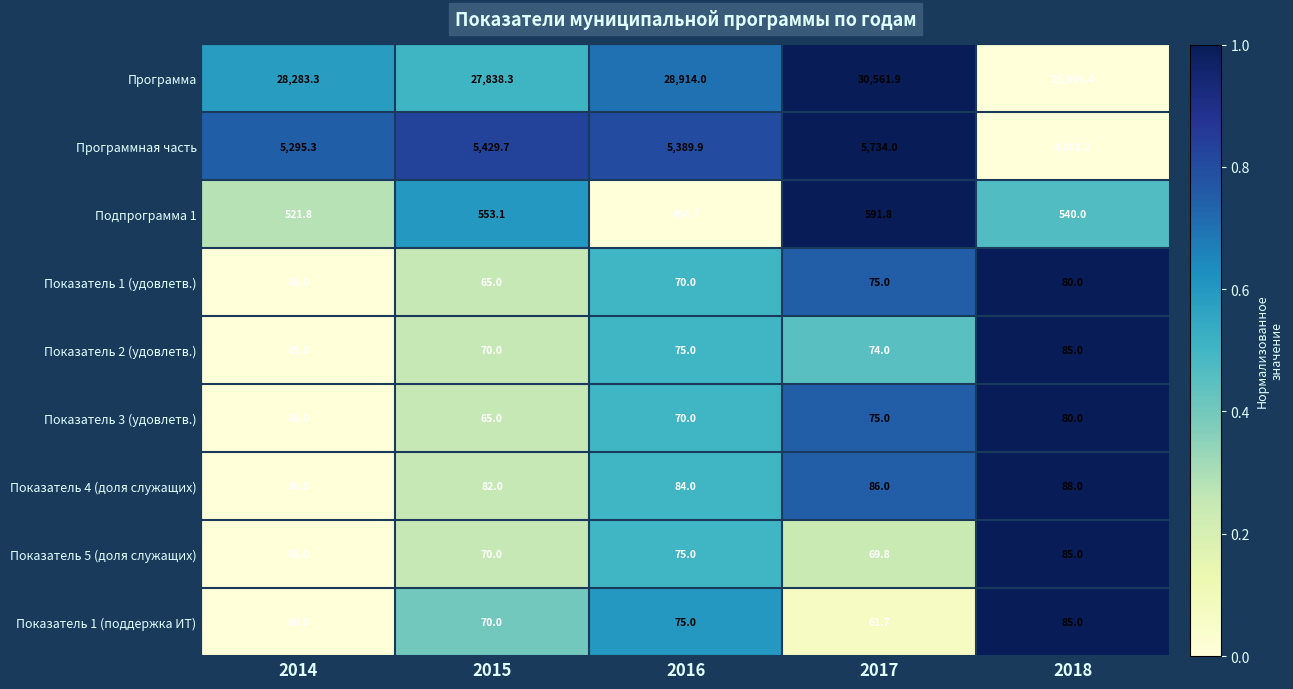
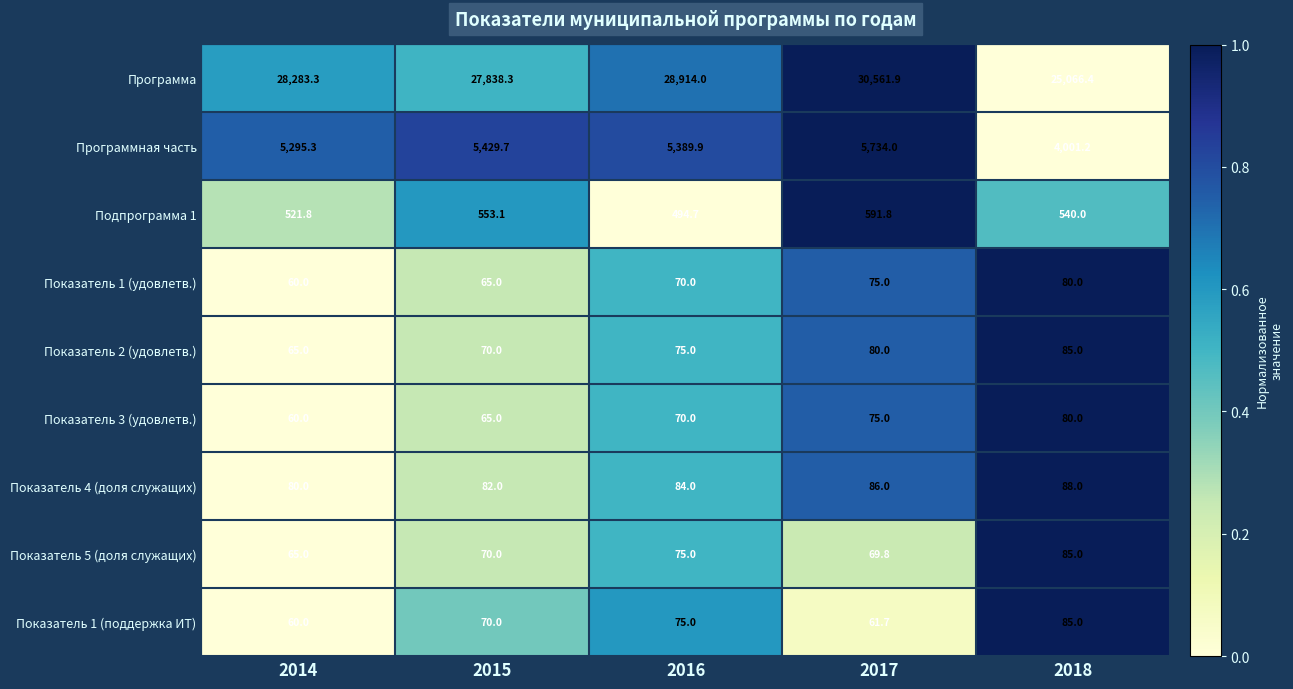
Показатель 2 (удовлетв.), 2017: 74.0 -> 80.0
